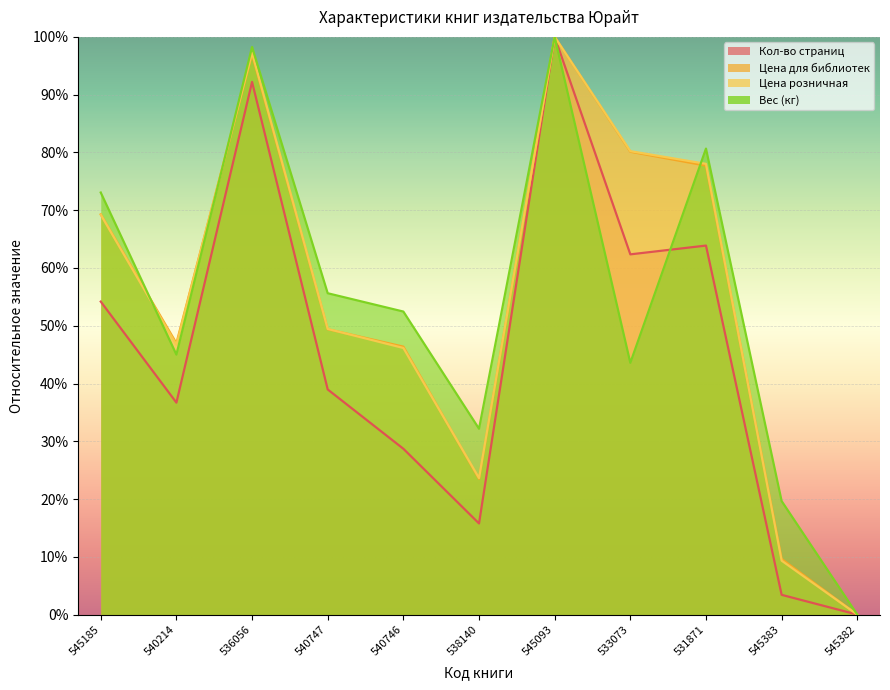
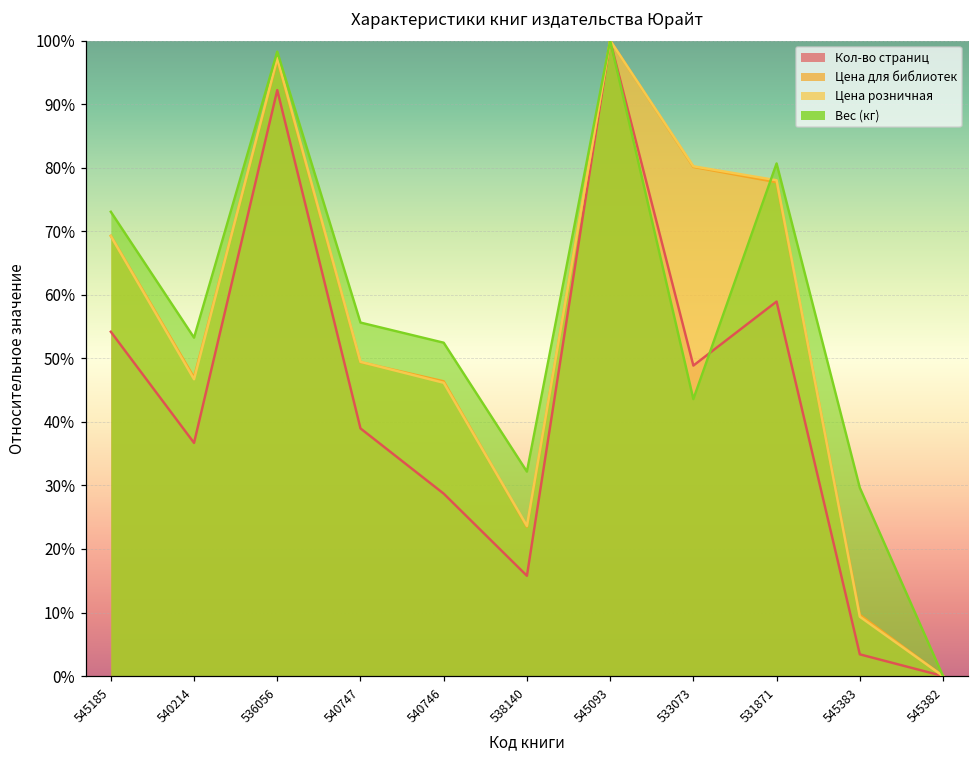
Вес (кг), 540214: 45% -> 53%
Кол-во страниц, 533073: 62% -> 49%
Кол-во страниц, 531871: 64% -> 59%
Вес (кг), 545383: 20% -> 30%
